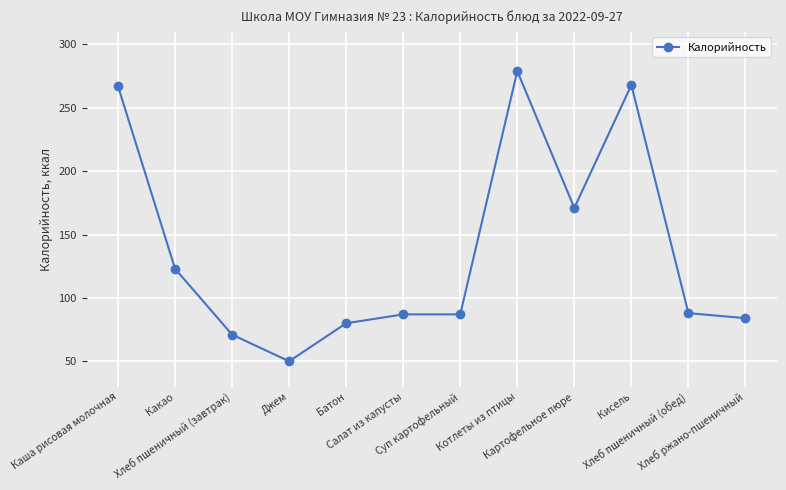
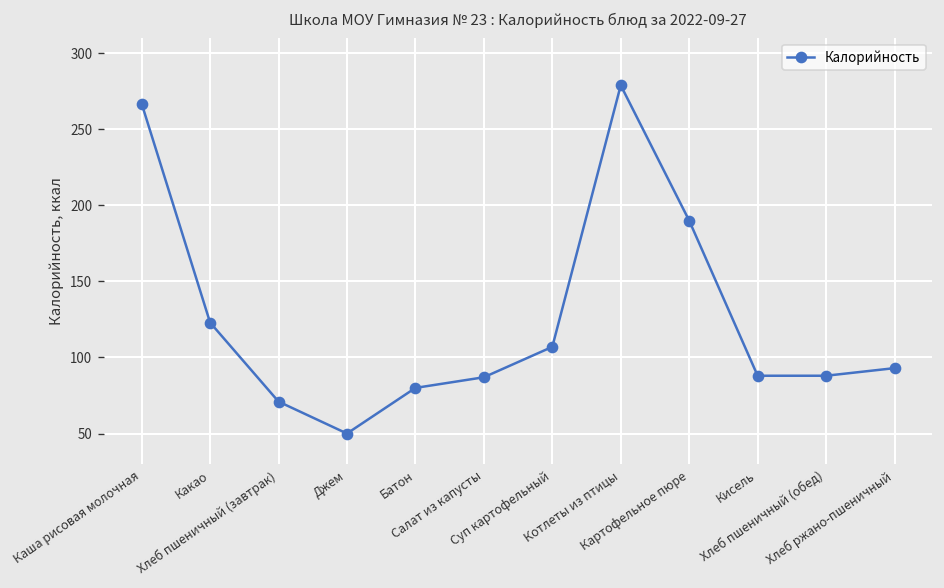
Суп картофельный: 87 -> 107
Картофельное пюре: 171 -> 190
Кисель: 268 -> 88
Хлеб ржано-пшеничный: 84 -> 93
